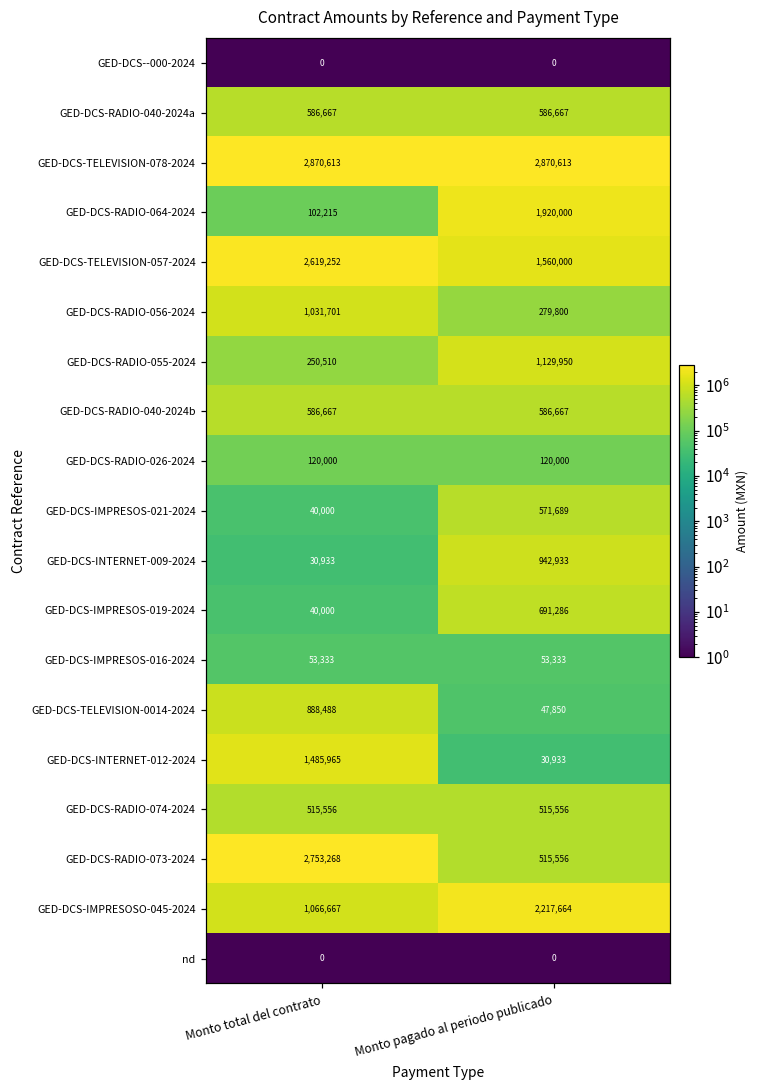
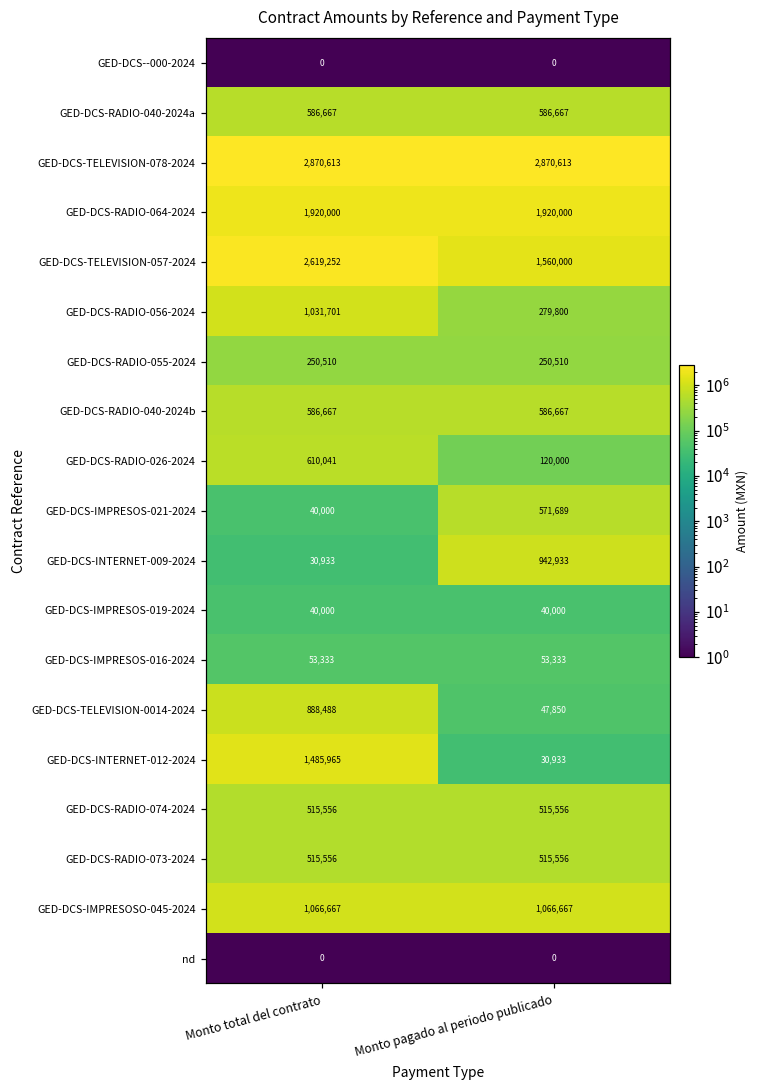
GED-DCS-RADIO-064-2024, Monto total del contrato: 102,215 -> 1,920,000
GED-DCS-RADIO-055-2024, Monto pagado al periodo publicado: 1,129,950 -> 250,510
GED-DCS-RADIO-026-2024, Monto total del contrato: 120,000 -> 610,041
GED-DCS-IMPRESOS-019-2024, Monto pagado al periodo publicado: 691,286 -> 40,000
GED-DCS-RADIO-073-2024, Monto total del contrato: 2,753,268 -> 515,556
GED-DCS-IMPRESOSO-045-2024, Monto pagado al periodo publicado: 2,217,664 -> 1,066,667
